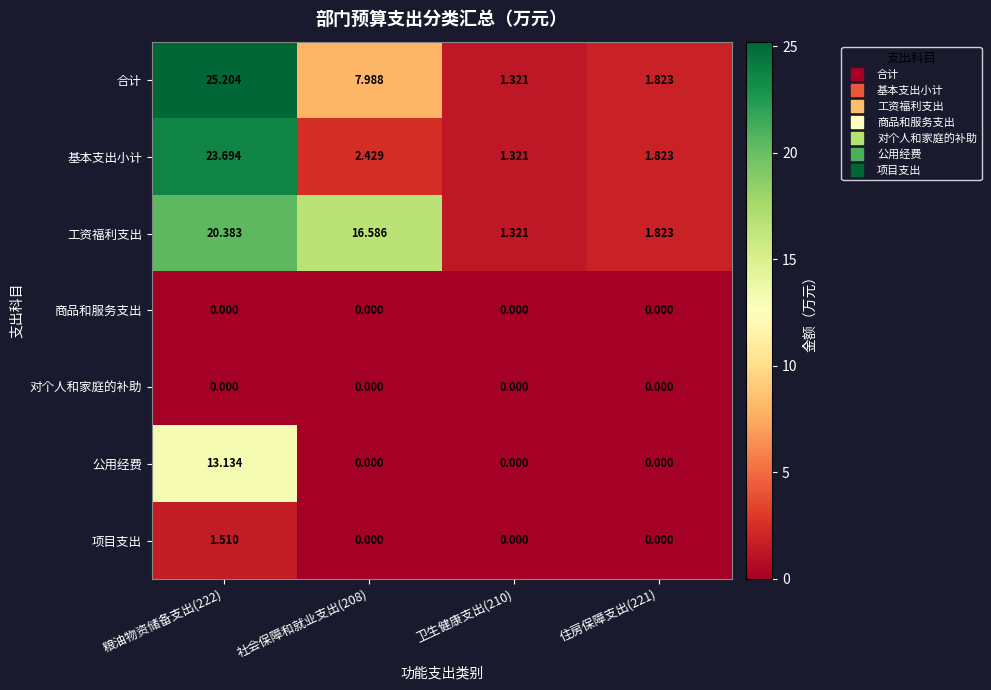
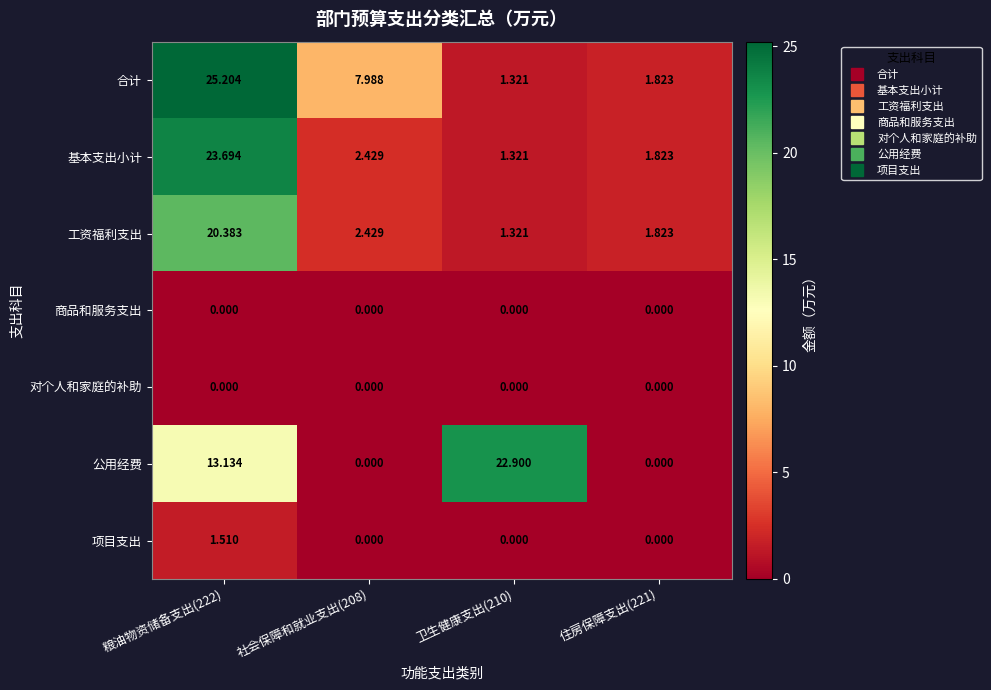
工资福利支出, 社会保障和就业支出(208): 16.586 -> 2.429
公用经费, 卫生健康支出(210): 0.000 -> 22.900
